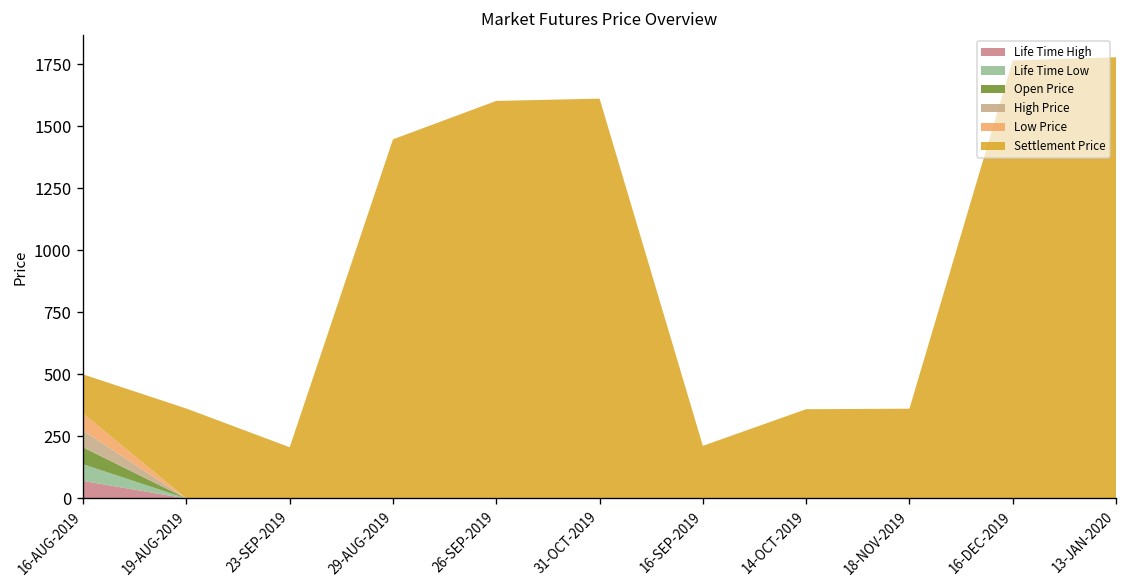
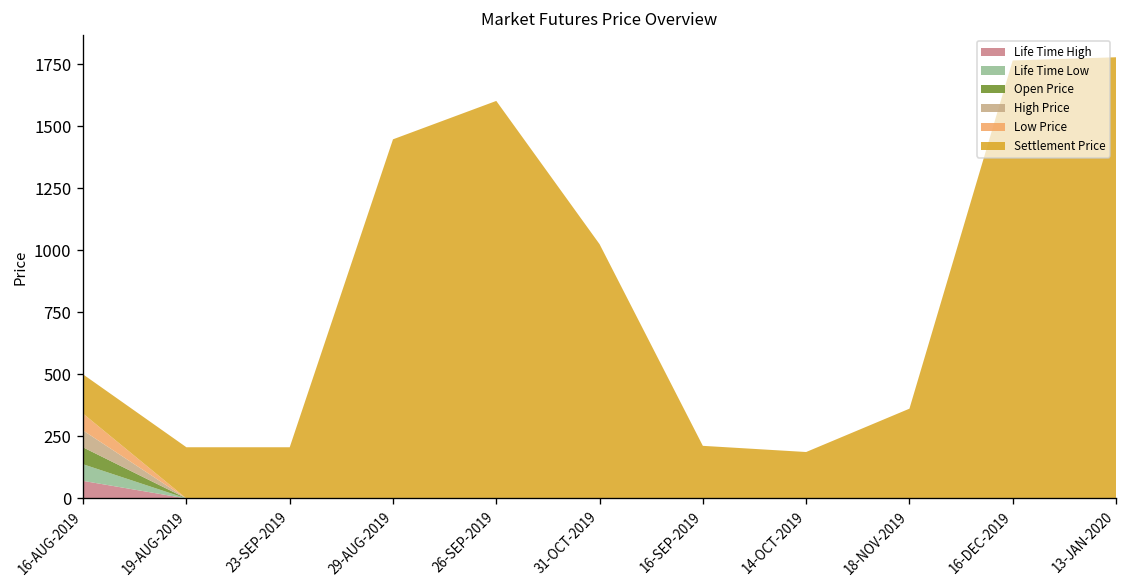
Settlement Price, 19-AUG-2019: 360 -> 210
Settlement Price, 31-OCT-2019: 1610 -> 1020
Settlement Price, 14-OCT-2019: 360 -> 190
